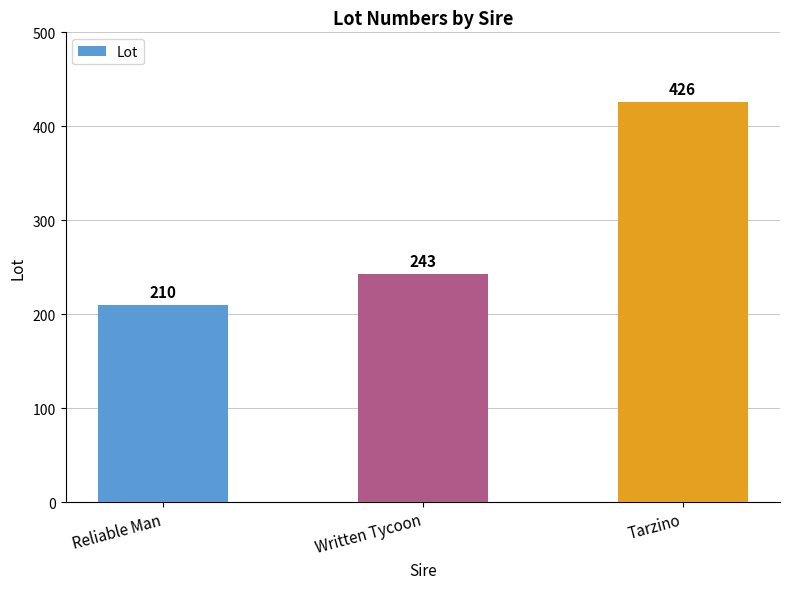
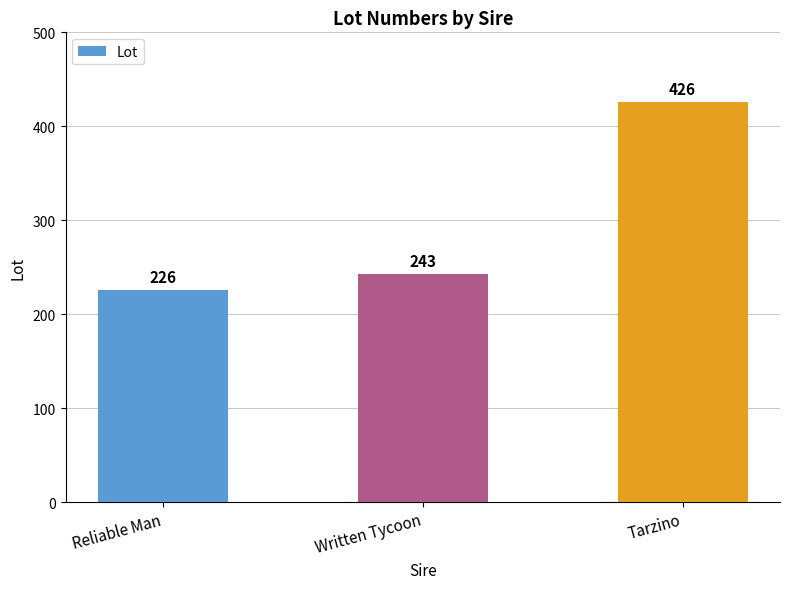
Reliable Man: 210 -> 226
